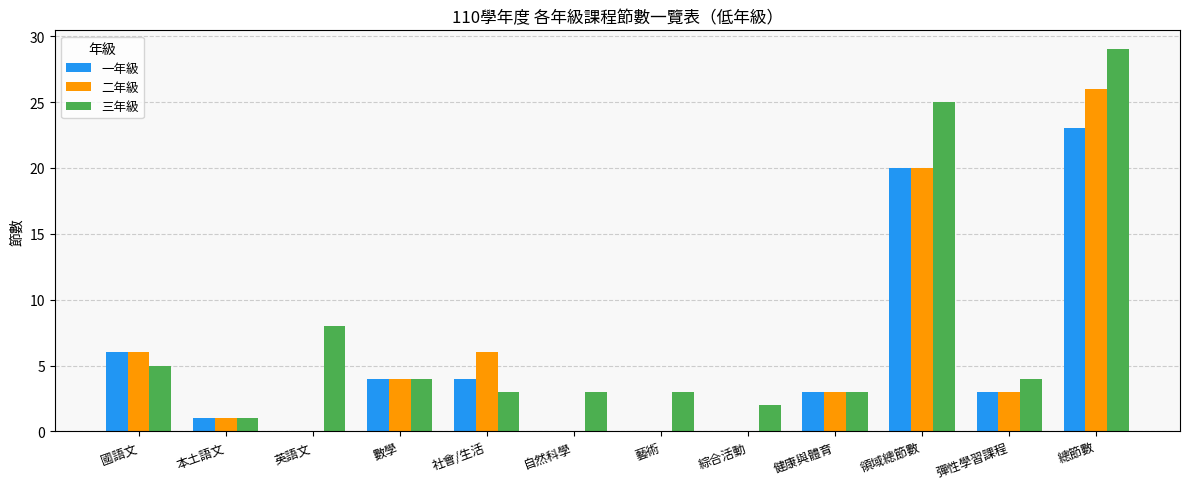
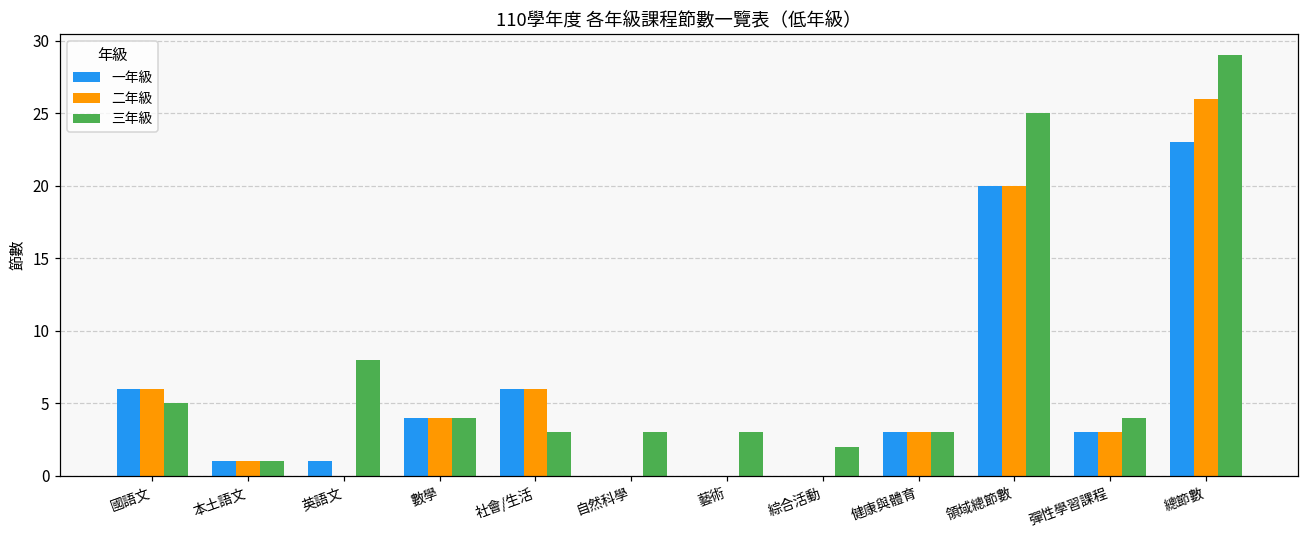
一年級, 英語文: 0 -> 1
一年級, 社會/生活: 4 -> 6
